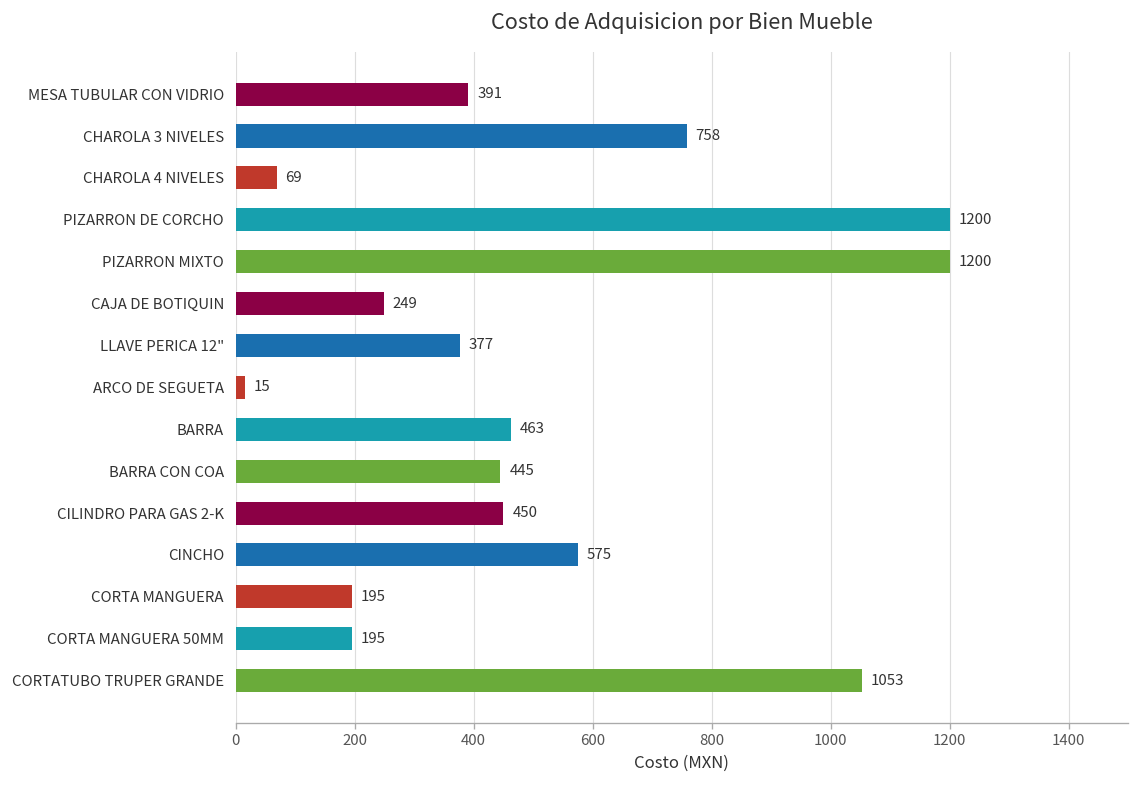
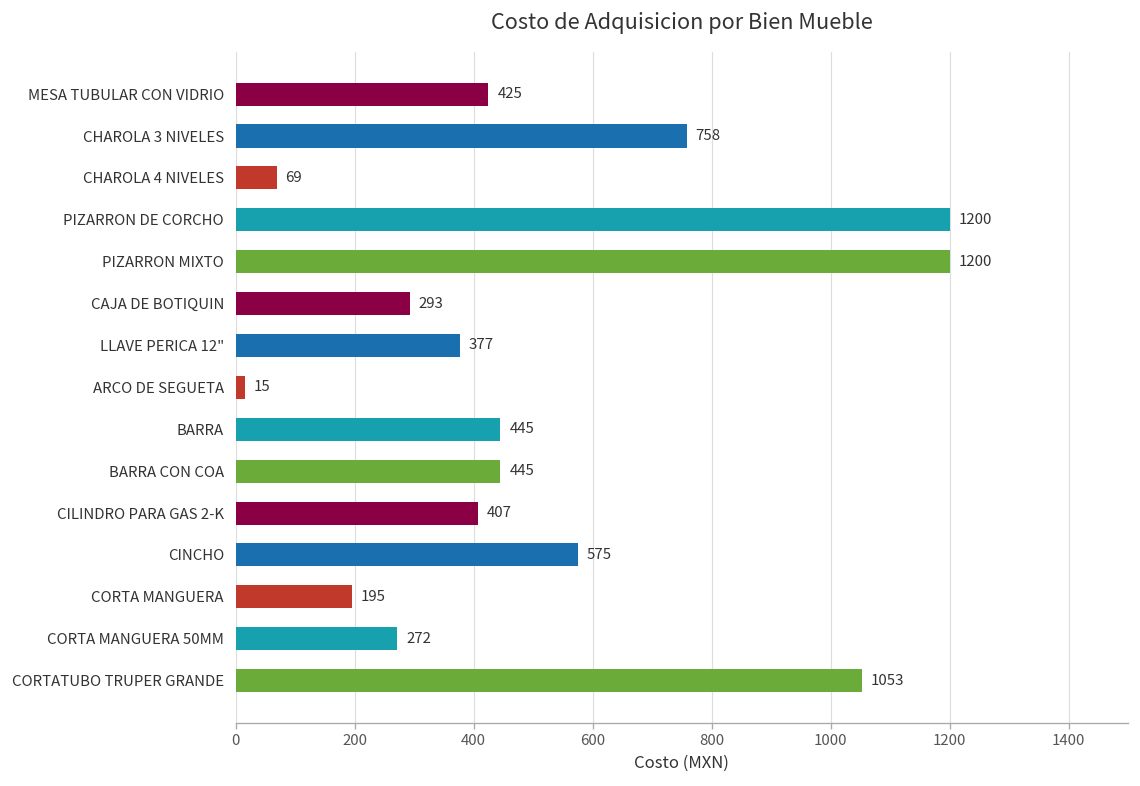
MESA TUBULAR CON VIDRIO: 391 -> 425
CAJA DE BOTIQUIN: 249 -> 293
BARRA: 463 -> 445
CILINDRO PARA GAS 2-K: 450 -> 407
CORTA MANGUERA 50MM: 195 -> 272
